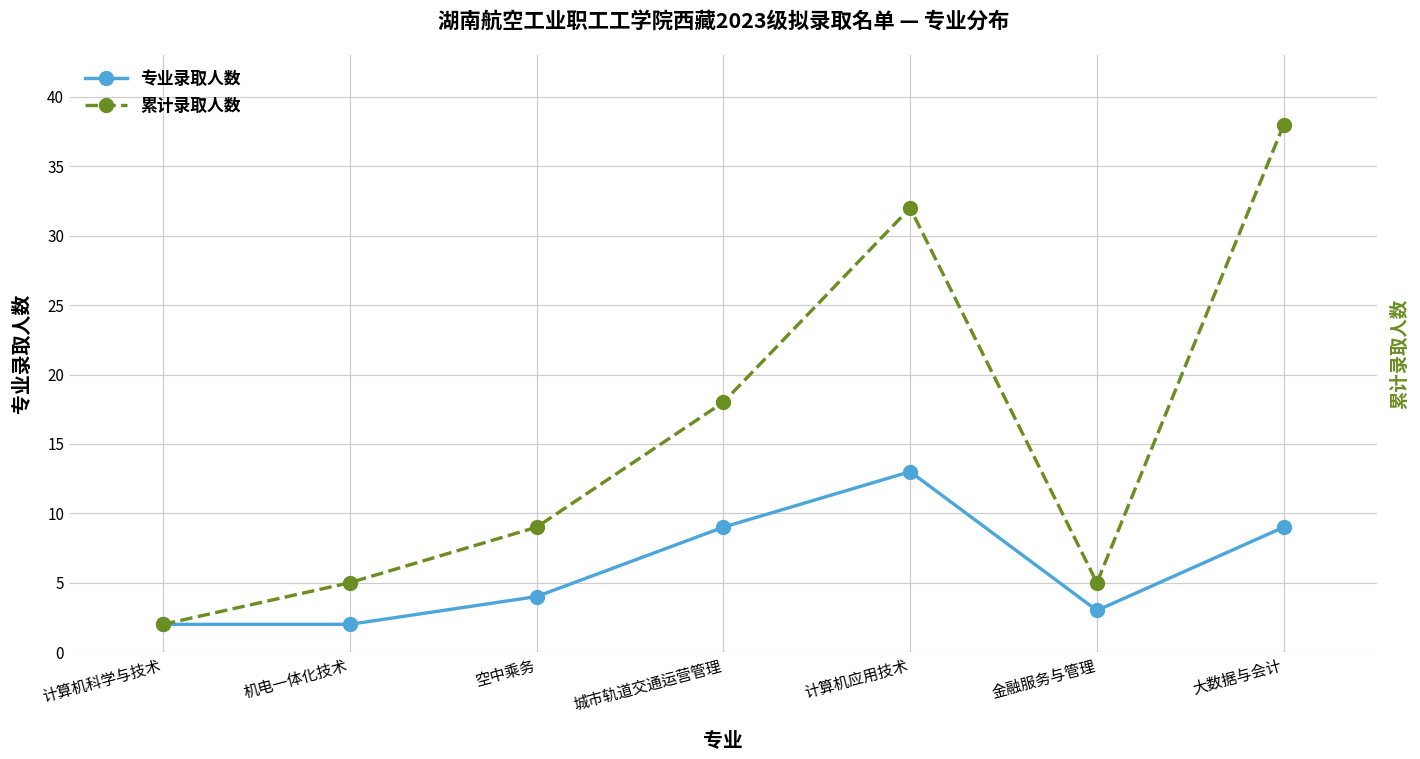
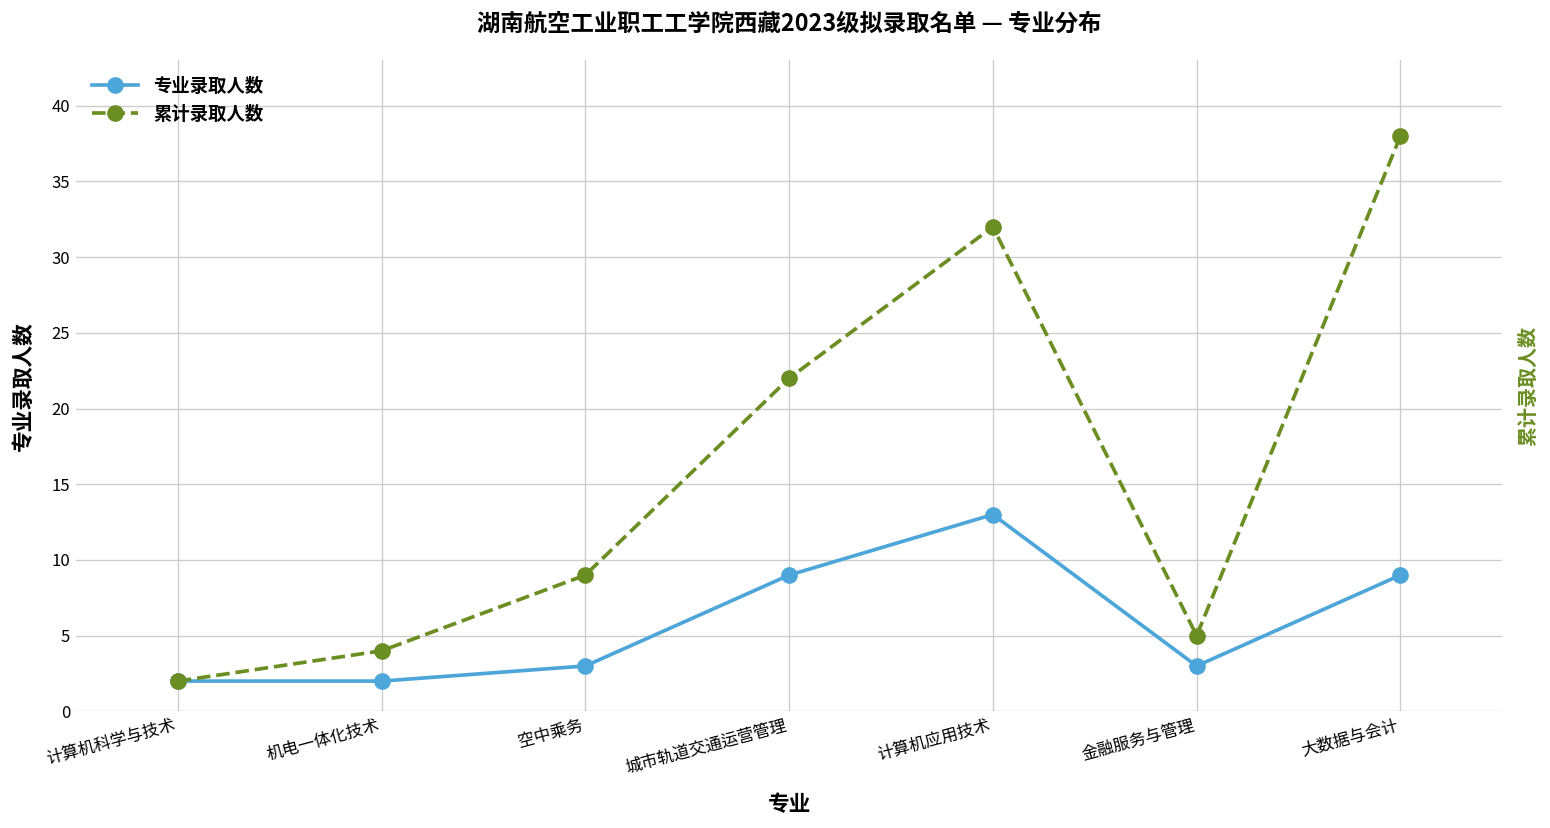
累计录取人数, 机电一体化技术: 5 -> 4
专业录取人数, 空中乘务: 4 -> 3
累计录取人数, 城市轨道交通运营管理: 18 -> 22
